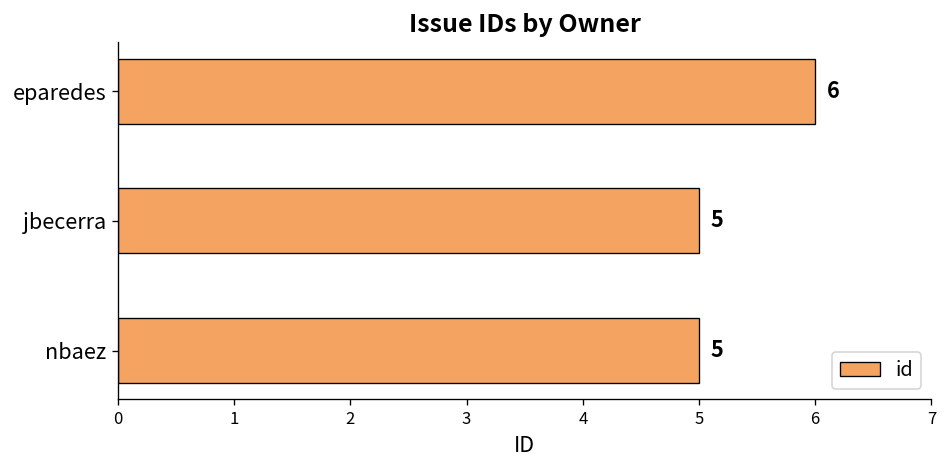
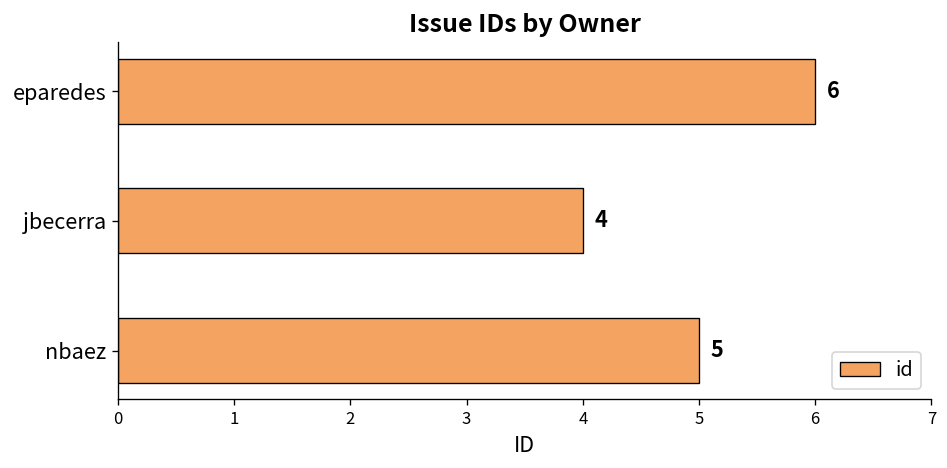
jbecerra: 5 -> 4
